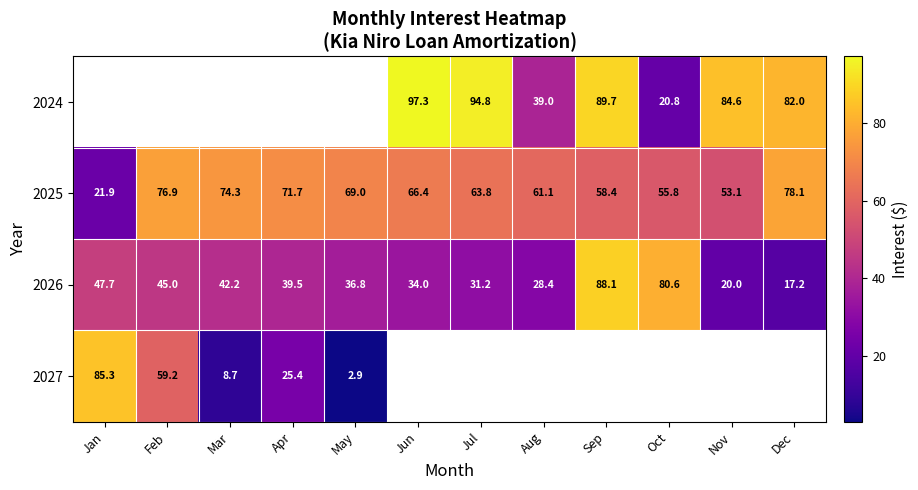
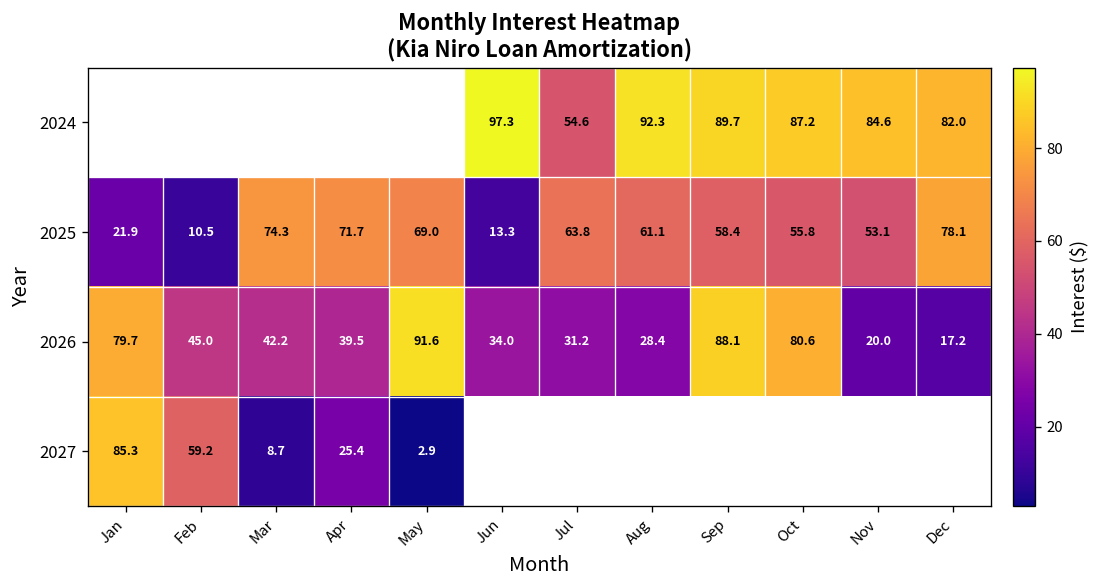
2024, Jul: 94.8 -> 54.6
2024, Aug: 39.0 -> 92.3
2024, Oct: 20.8 -> 87.2
2025, Feb: 76.9 -> 10.5
2025, Jun: 66.4 -> 13.3
2026, Jan: 47.7 -> 79.7
2026, May: 36.8 -> 91.6
